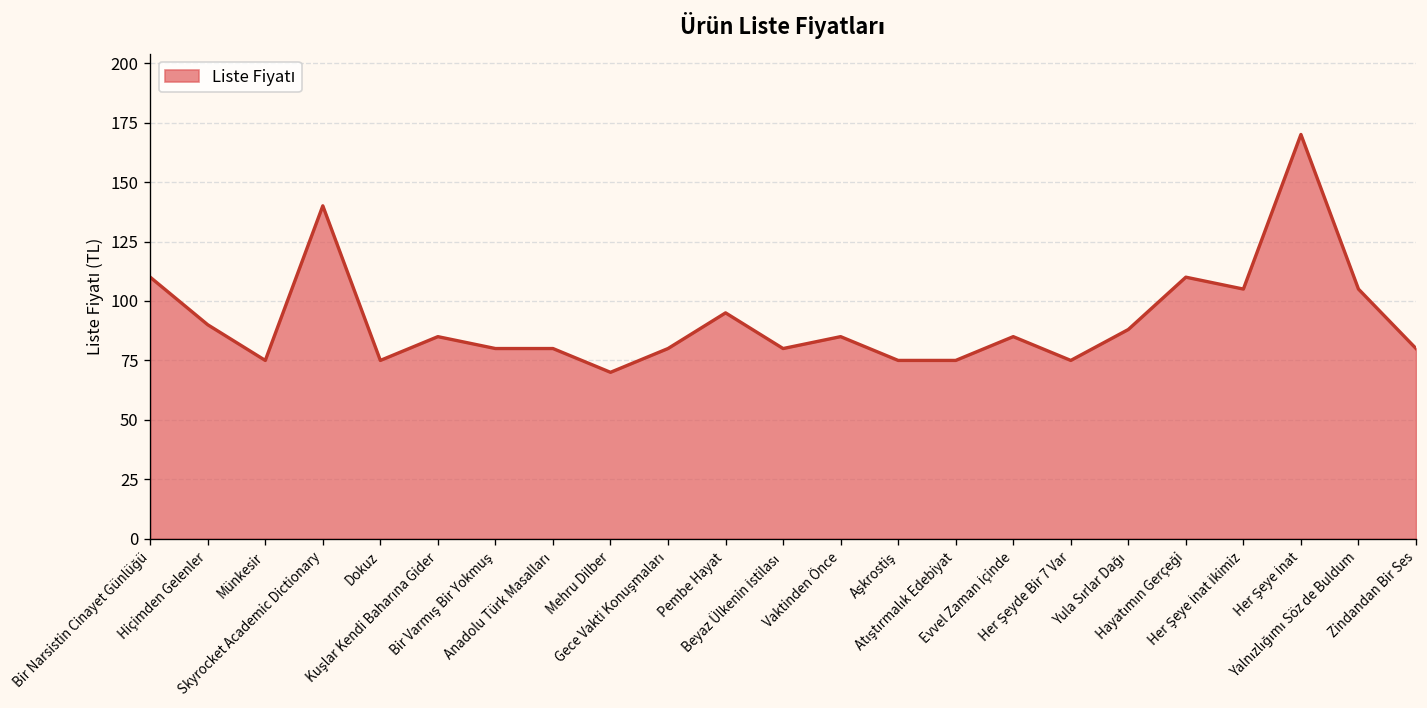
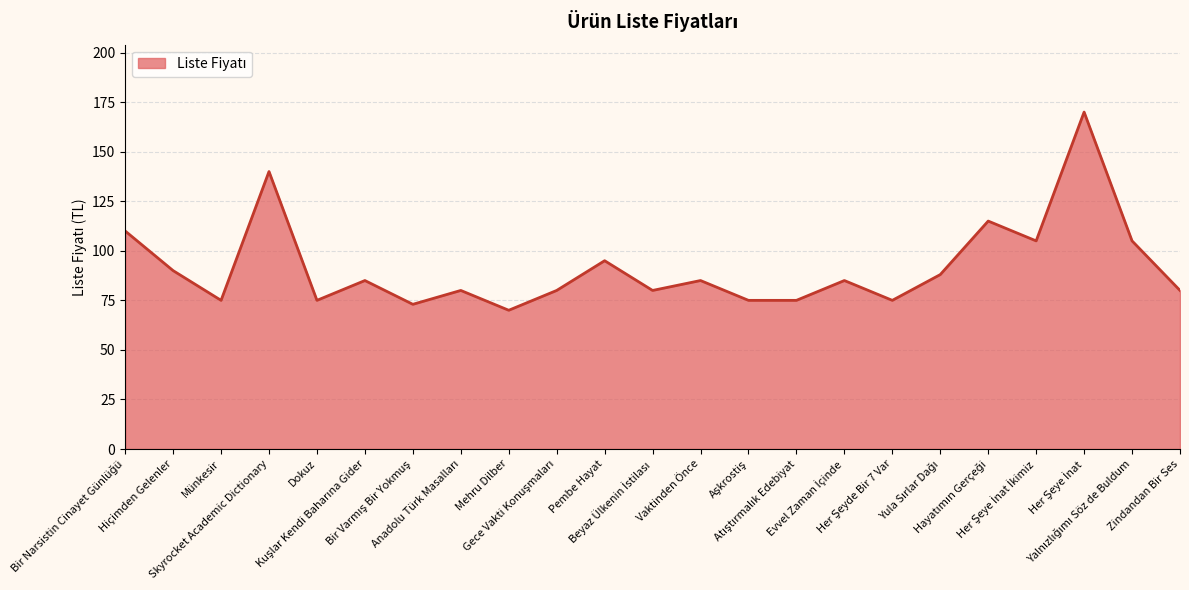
Bir Varmış Bir Yokmuş: 80 -> 73
Hayatımın Gerçeği: 110 -> 115
